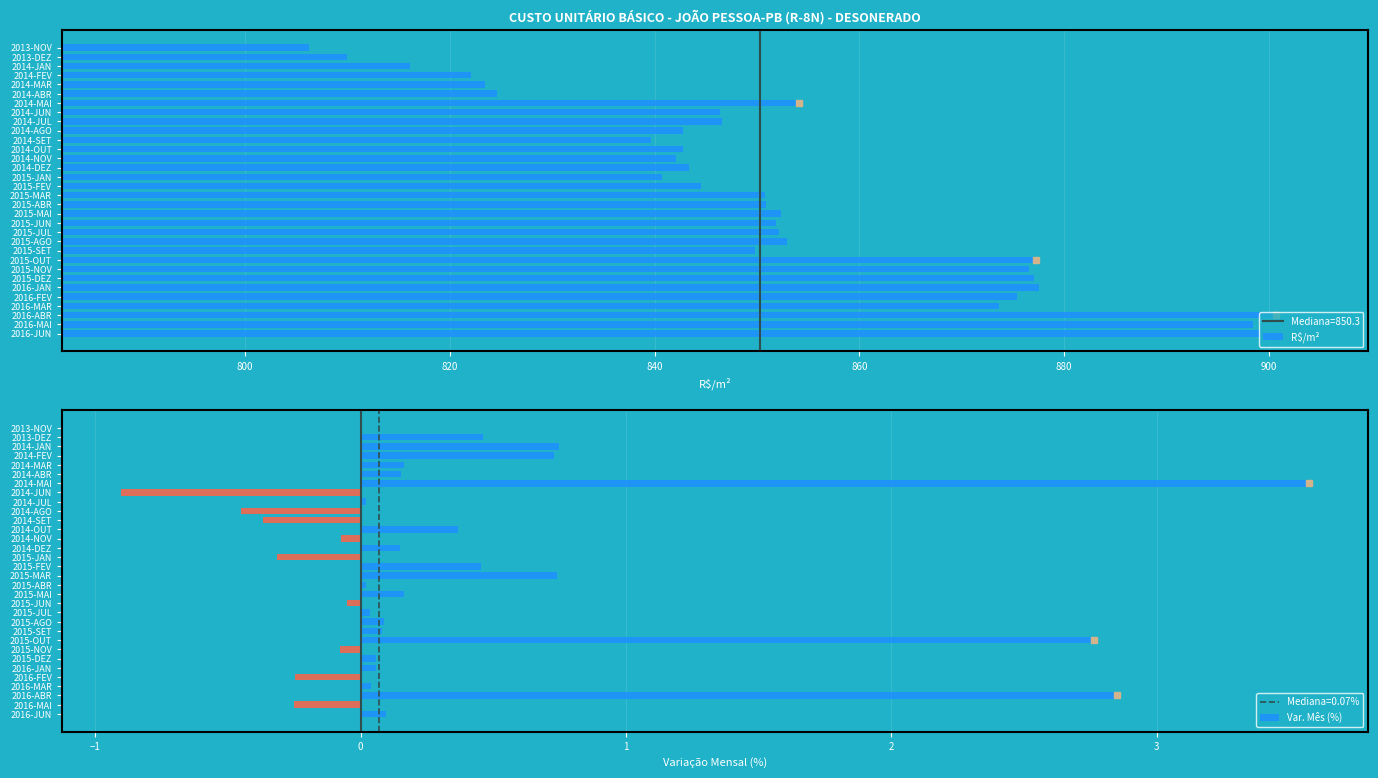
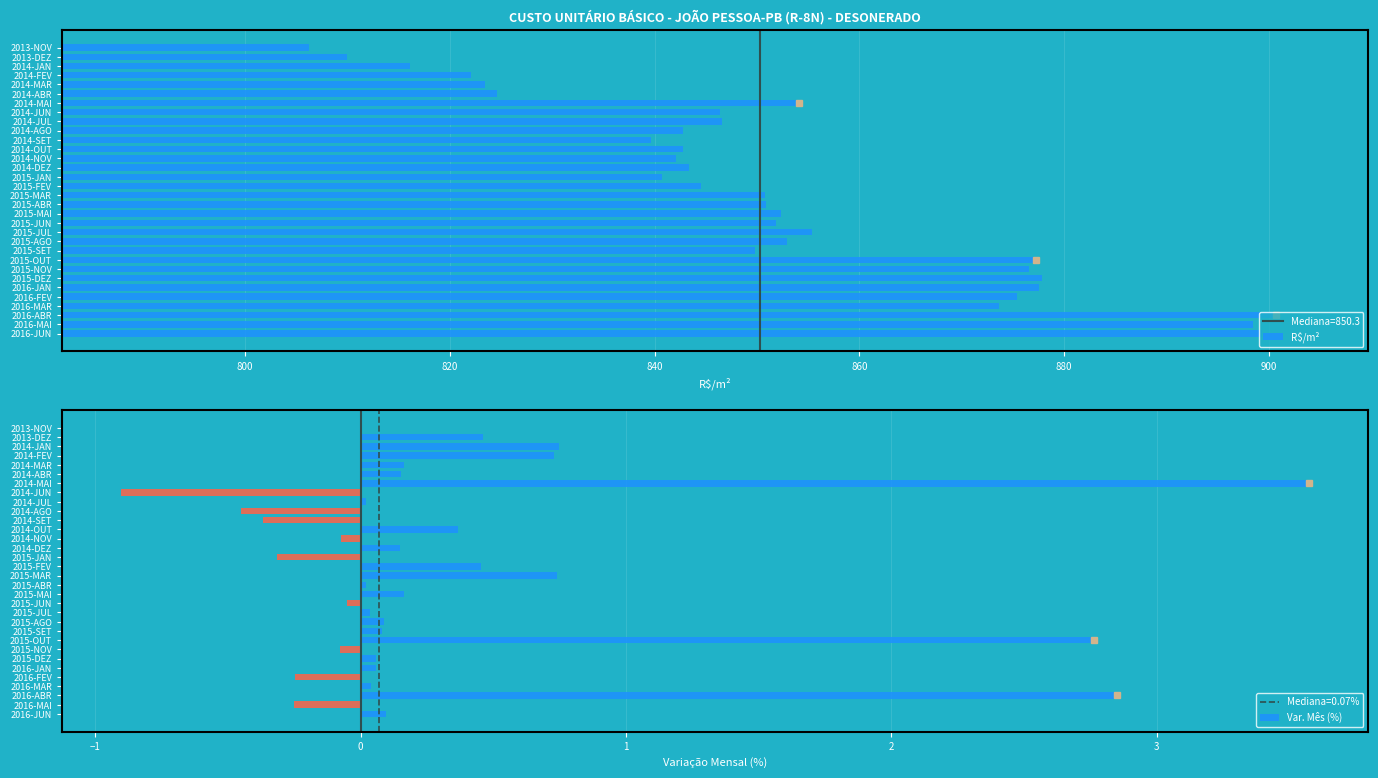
CUSTO UNITÁRIO BÁSICO - JOÃO PESSOA-PB (R-8N) - DESONERADO, R$/m², 2015-JUL: 852.2 -> 855.4
CUSTO UNITÁRIO BÁSICO - JOÃO PESSOA-PB (R-8N) - DESONERADO, R$/m², 2015-DEZ: 877.0 -> 877.9
